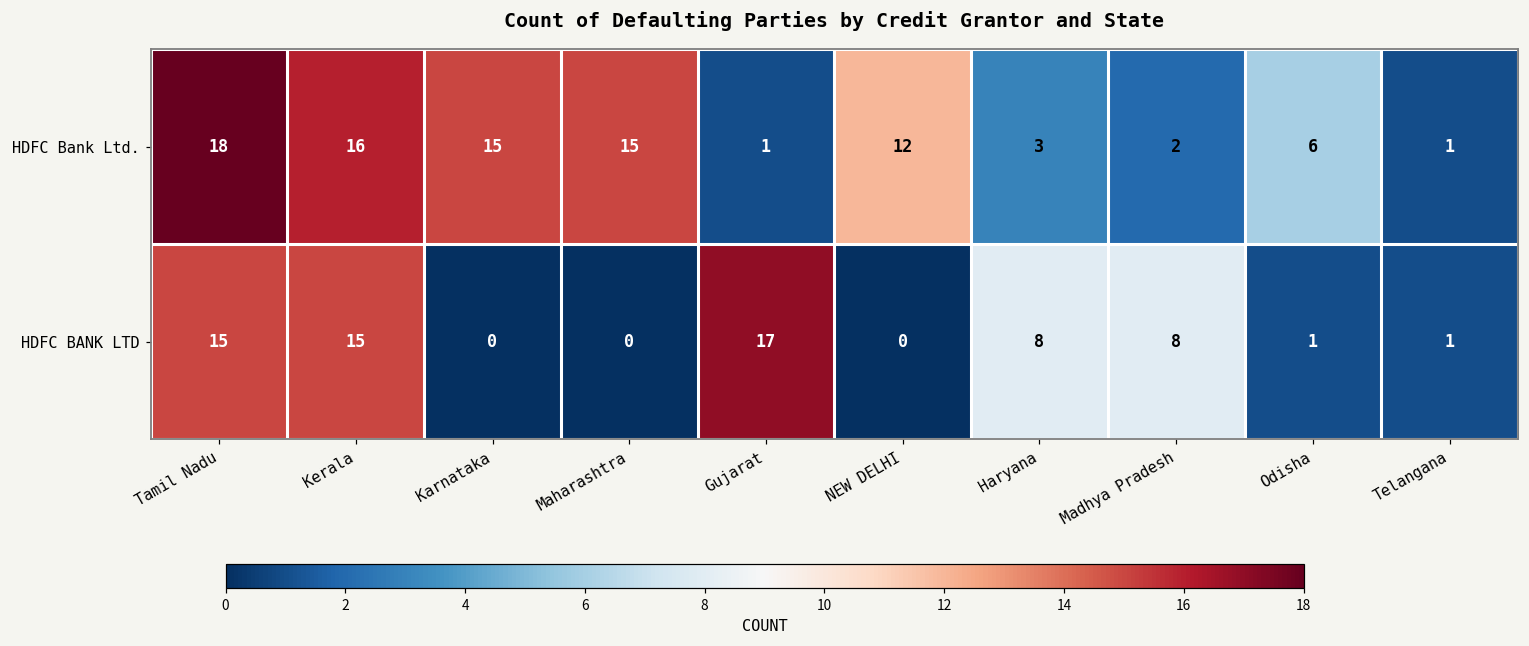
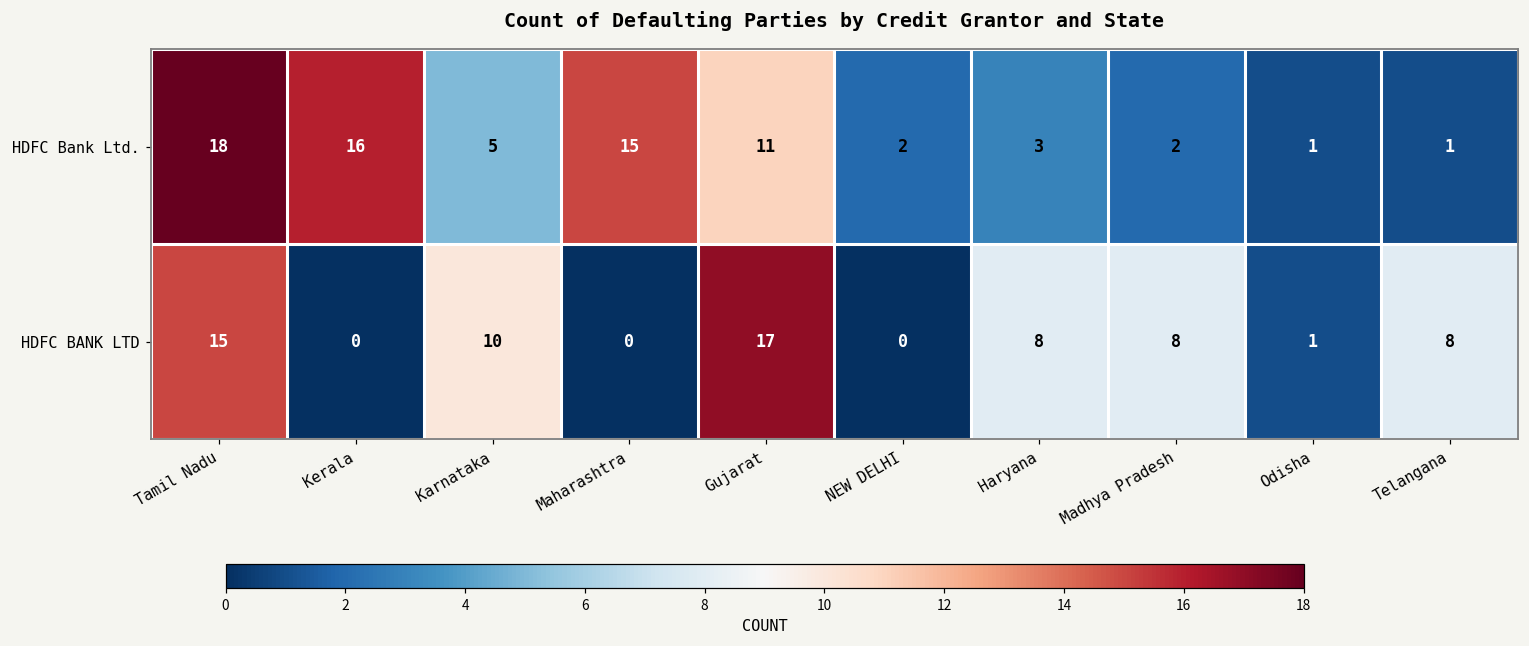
HDFC Bank Ltd., Karnataka: 15 -> 5
HDFC Bank Ltd., Gujarat: 1 -> 11
HDFC Bank Ltd., NEW DELHI: 12 -> 2
HDFC Bank Ltd., Odisha: 6 -> 1
HDFC BANK LTD, Kerala: 15 -> 0
HDFC BANK LTD, Karnataka: 0 -> 10
HDFC BANK LTD, Telangana: 1 -> 8
